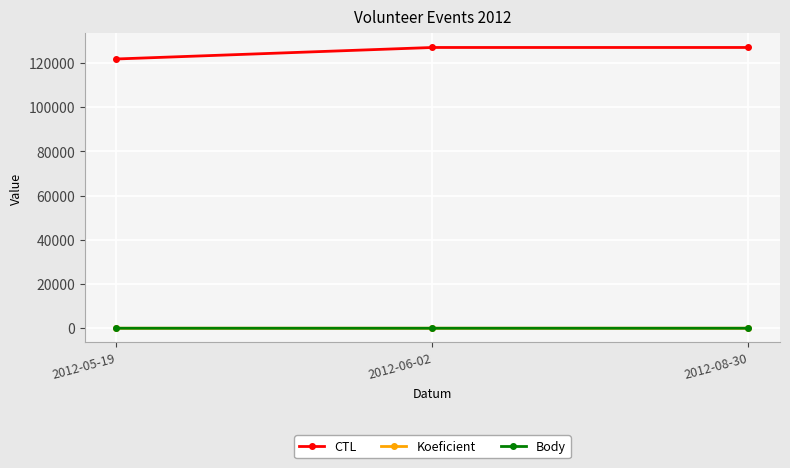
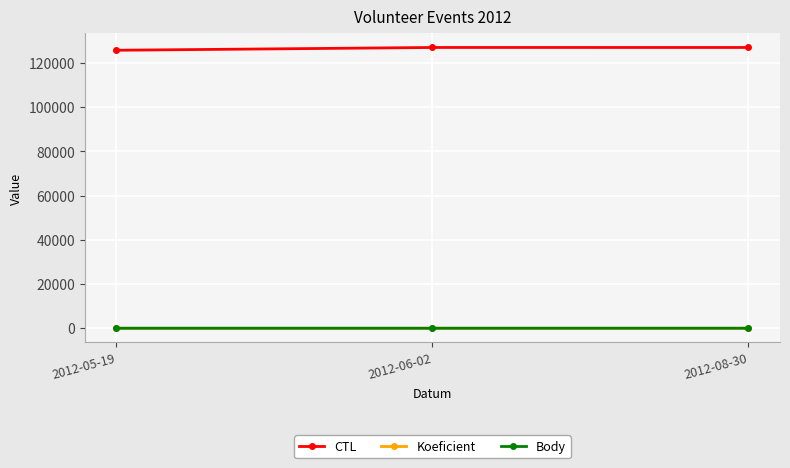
CTL, 2012-05-19: 122000 -> 126000
